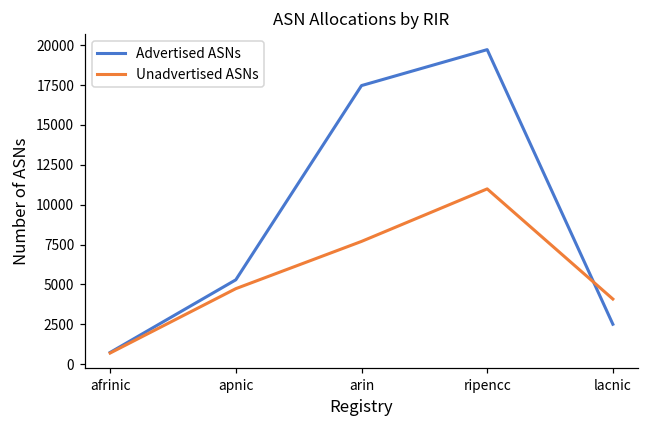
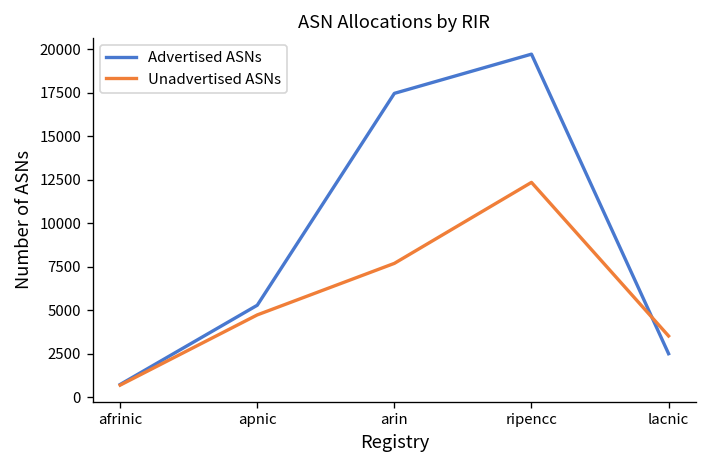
Unadvertised ASNs, ripencc: 11000 -> 12400
Unadvertised ASNs, lacnic: 4100 -> 3500
